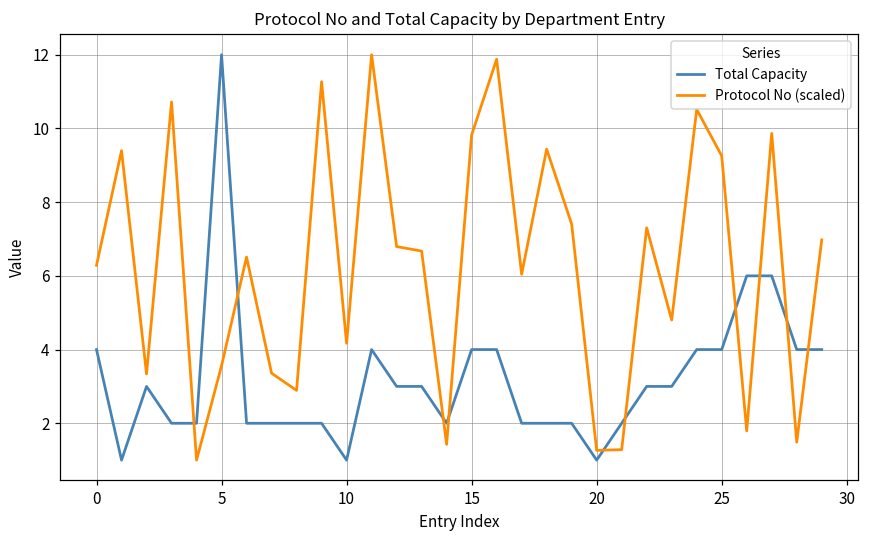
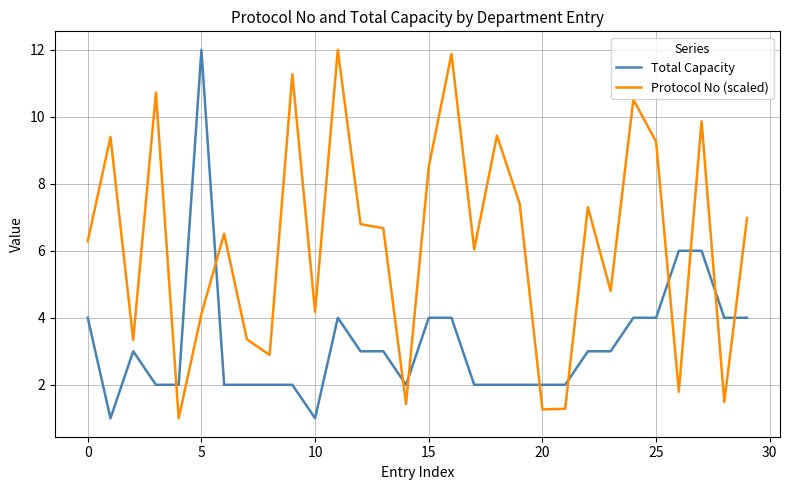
Protocol No (scaled), 5: 3.6 -> 4.1
Protocol No (scaled), 15: 9.8 -> 8.5
Total Capacity, 20: 1 -> 2
